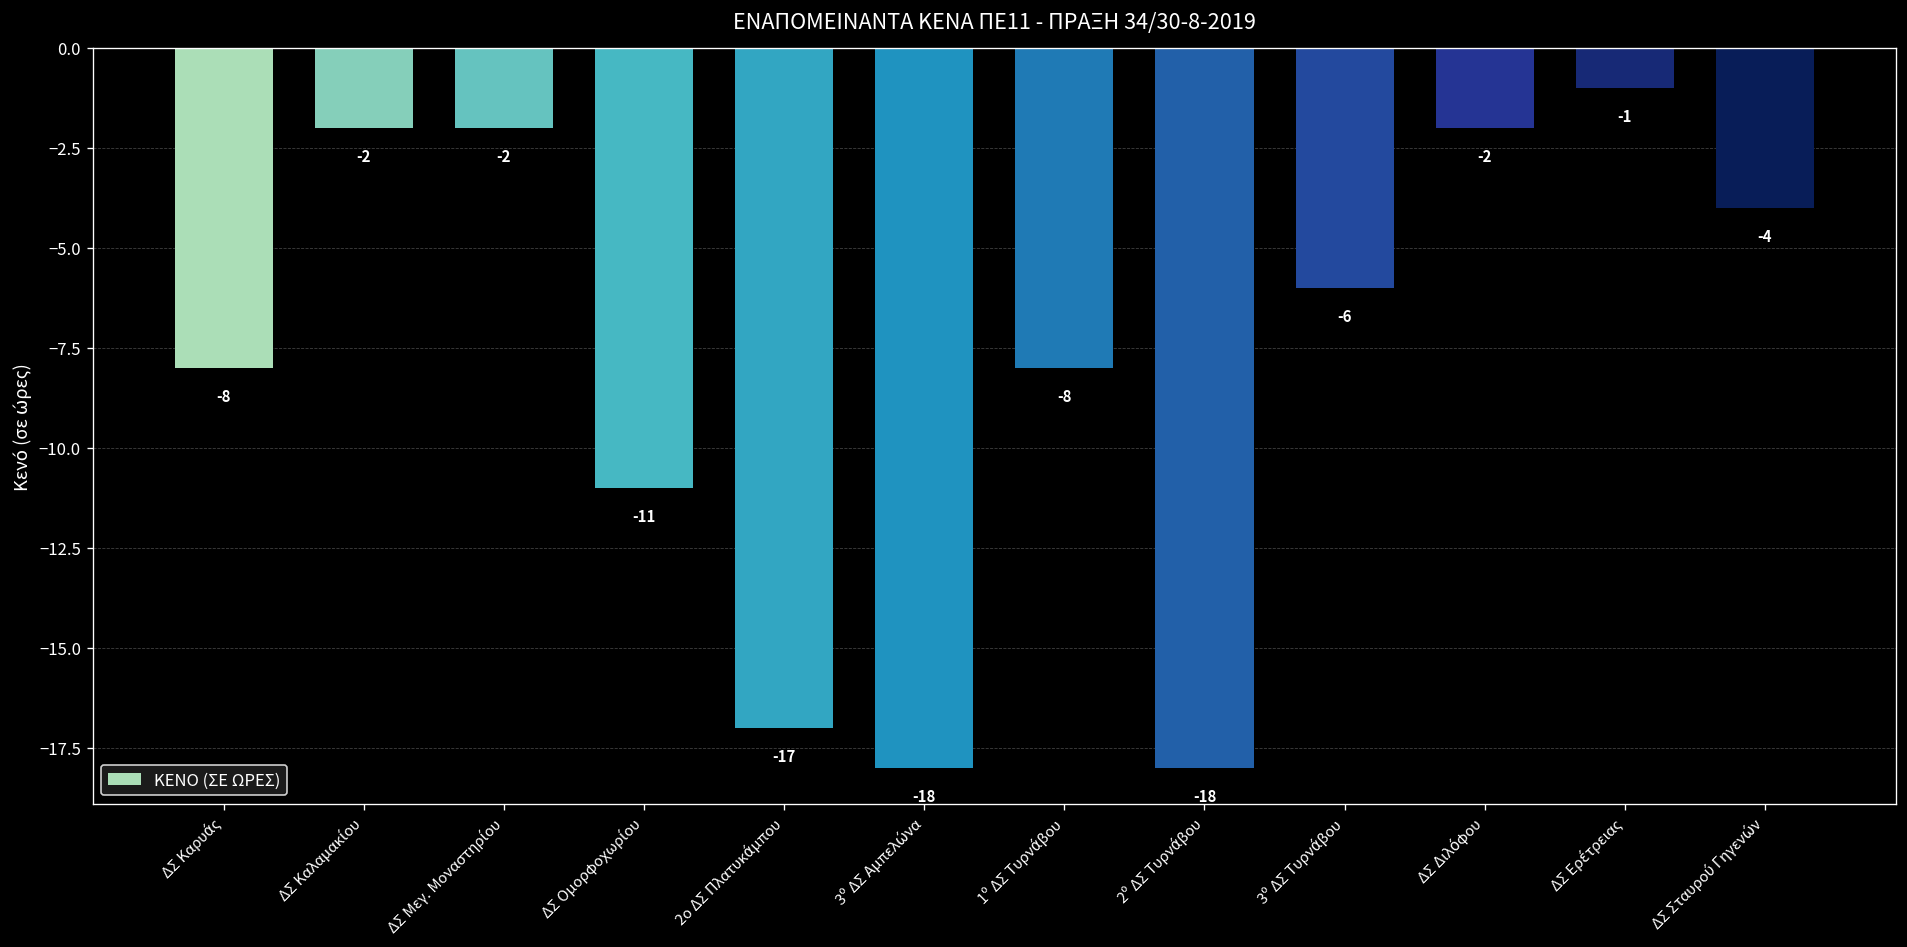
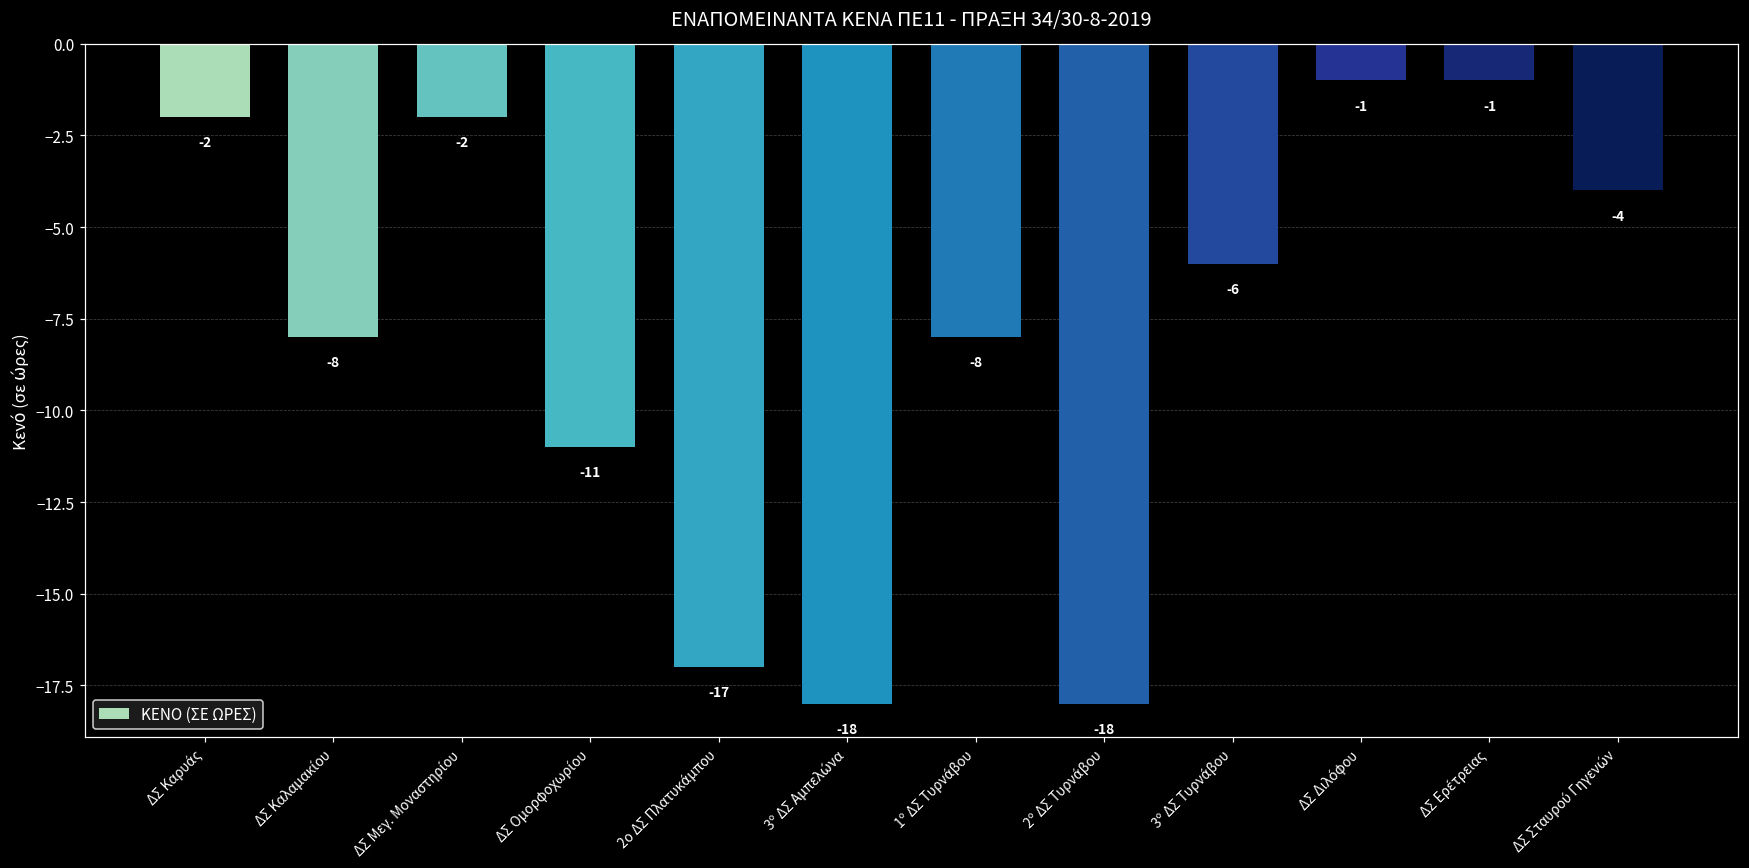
ΔΣ Καρυάς: -8 -> -2
ΔΣ Καλαμακίου: -2 -> -8
ΔΣ Διλόφου: -2 -> -1
